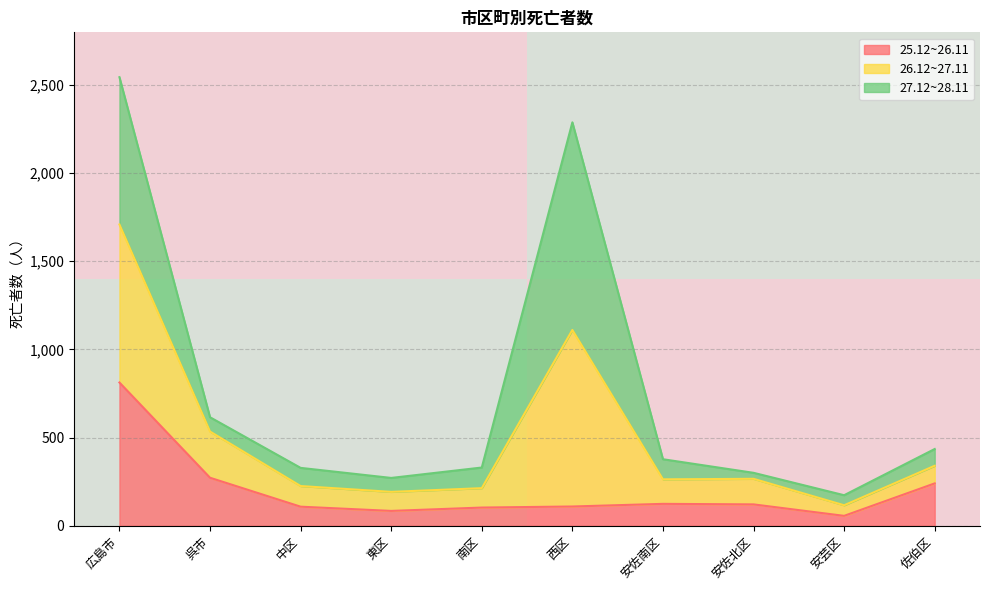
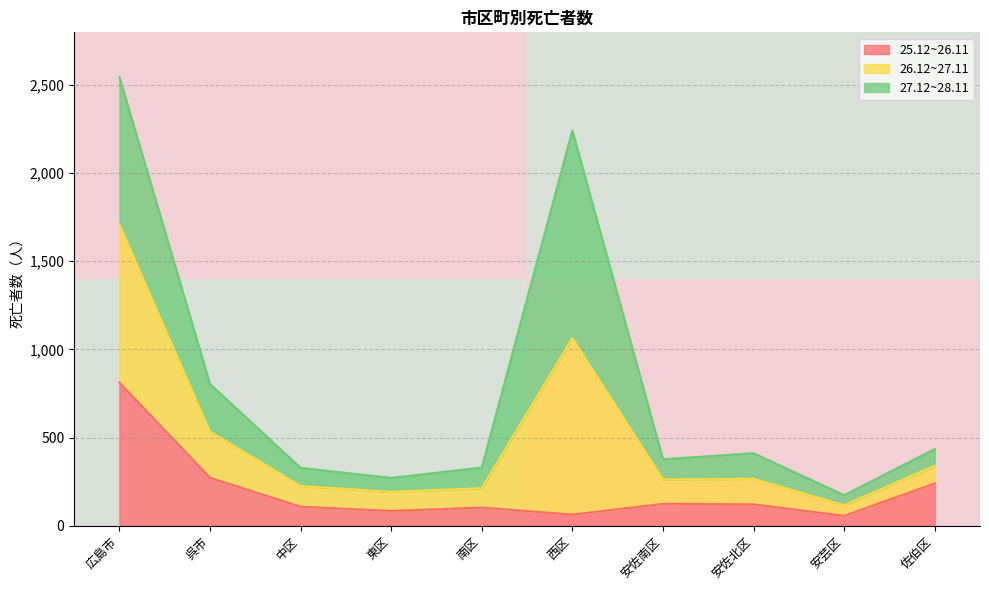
27.12~28.11, 呉市: 80 -> 270
25.12~26.11, 西区: 110 -> 60
27.12~28.11, 安佐北区: 30 -> 150
